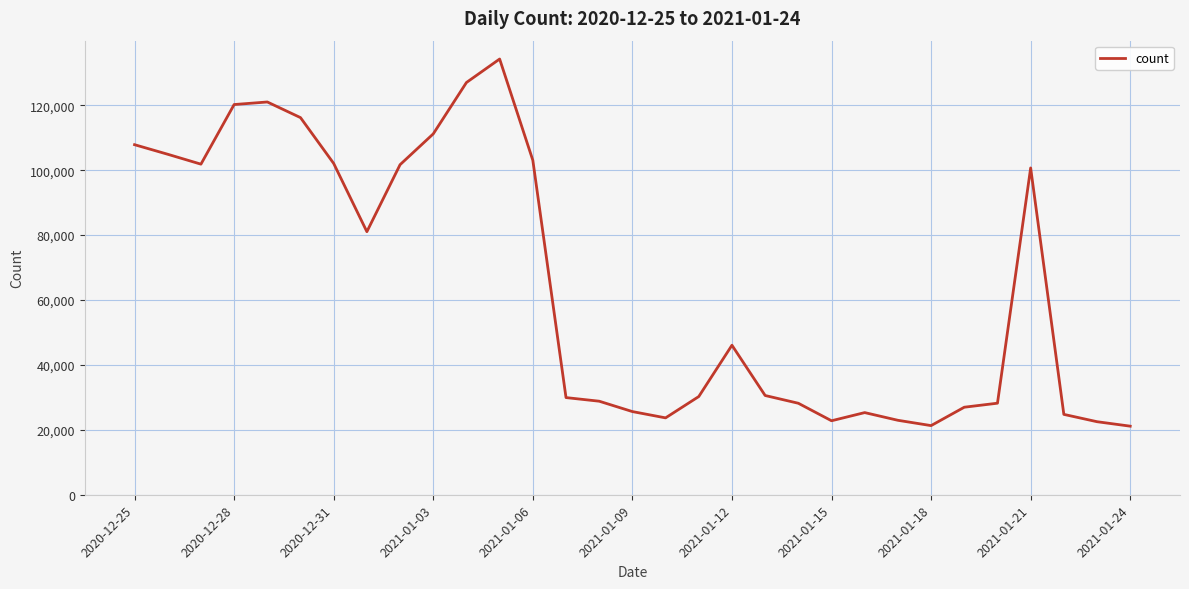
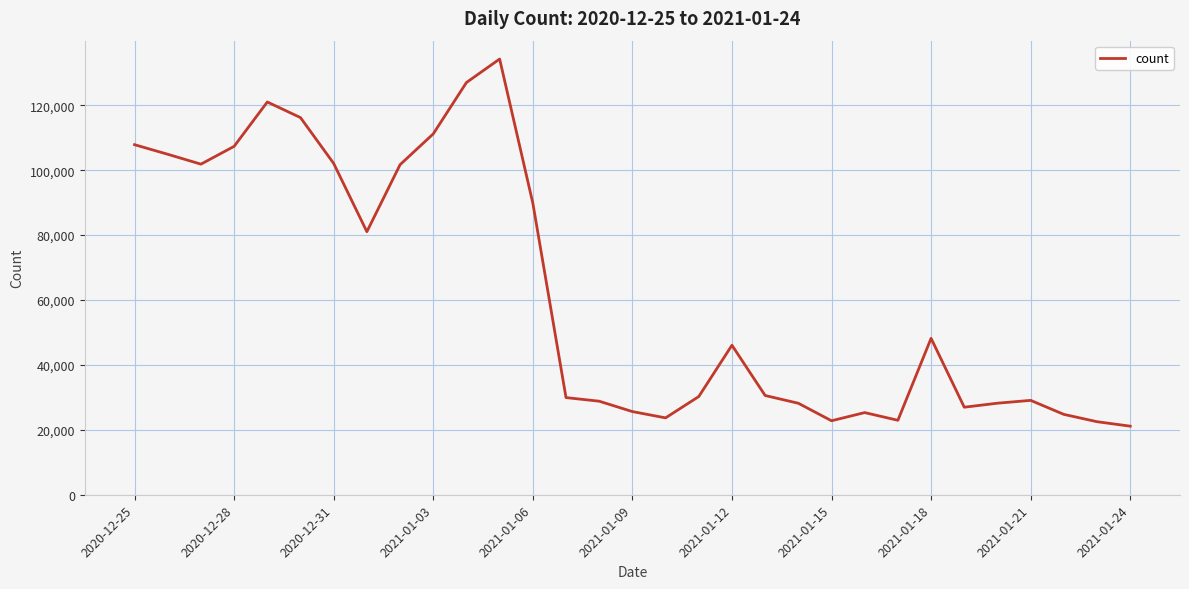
2020-12-28: 120,000 -> 107,000
2021-01-06: 103,000 -> 90,000
2021-01-18: 21,000 -> 48,000
2021-01-21: 101,000 -> 29,000
